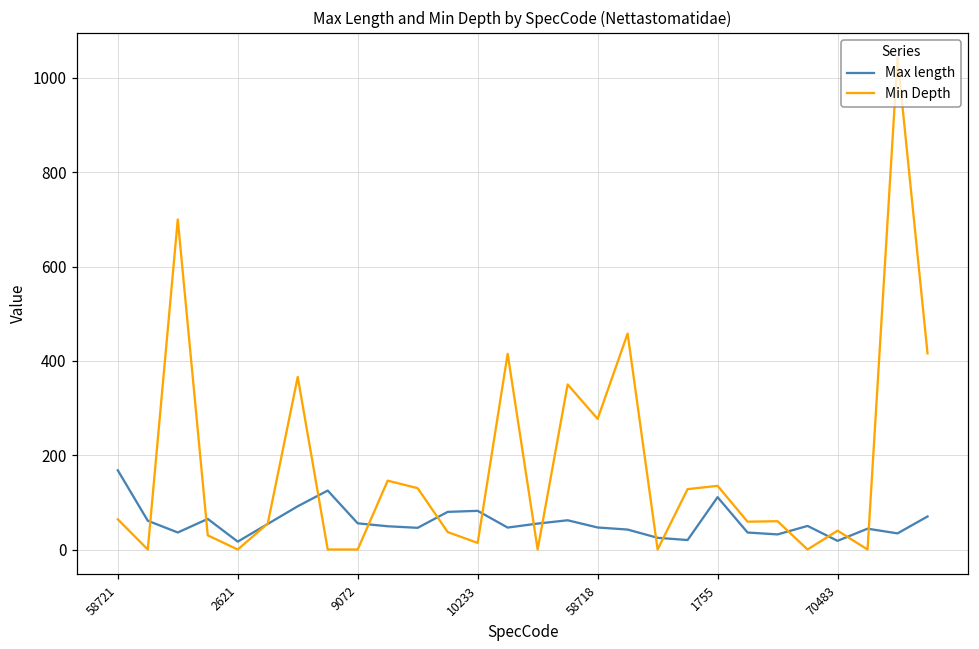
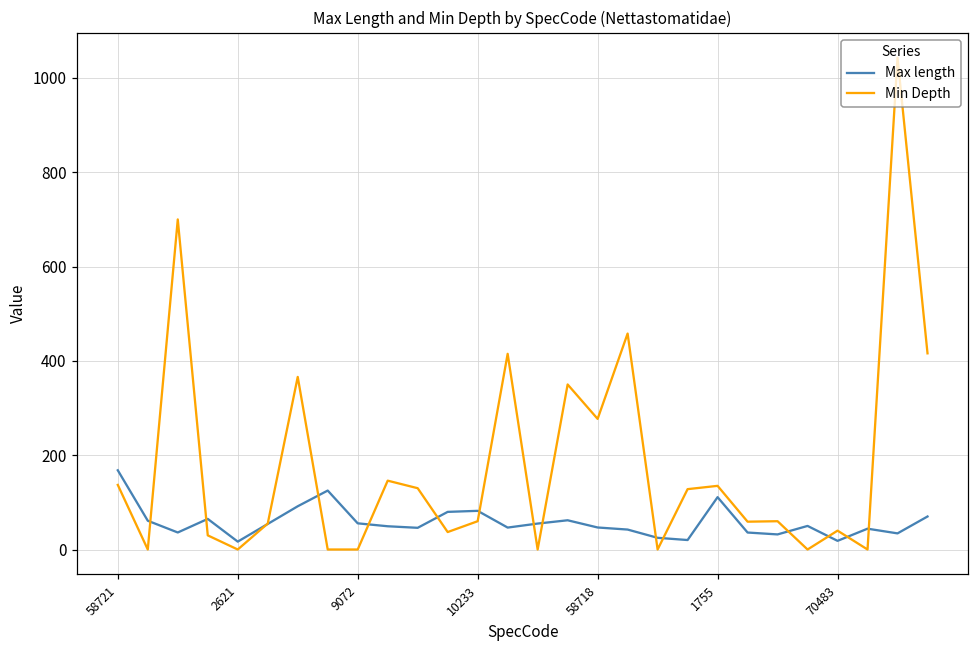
Min Depth, 58721: 60 -> 140
Min Depth, 10233: 10 -> 60
